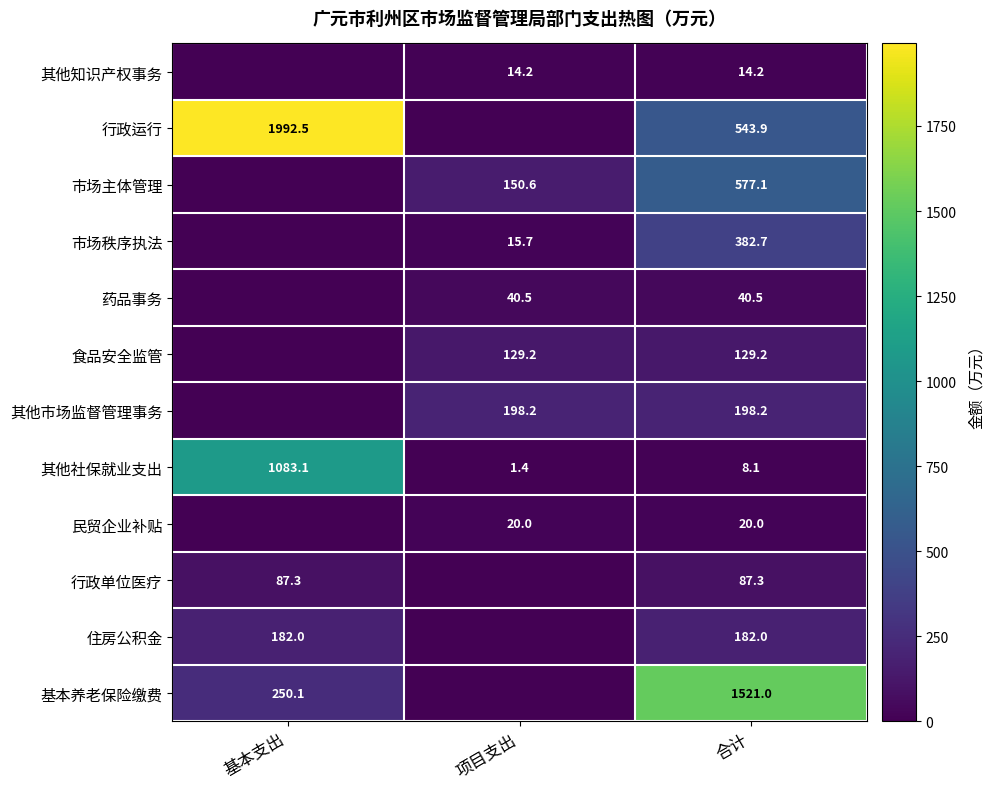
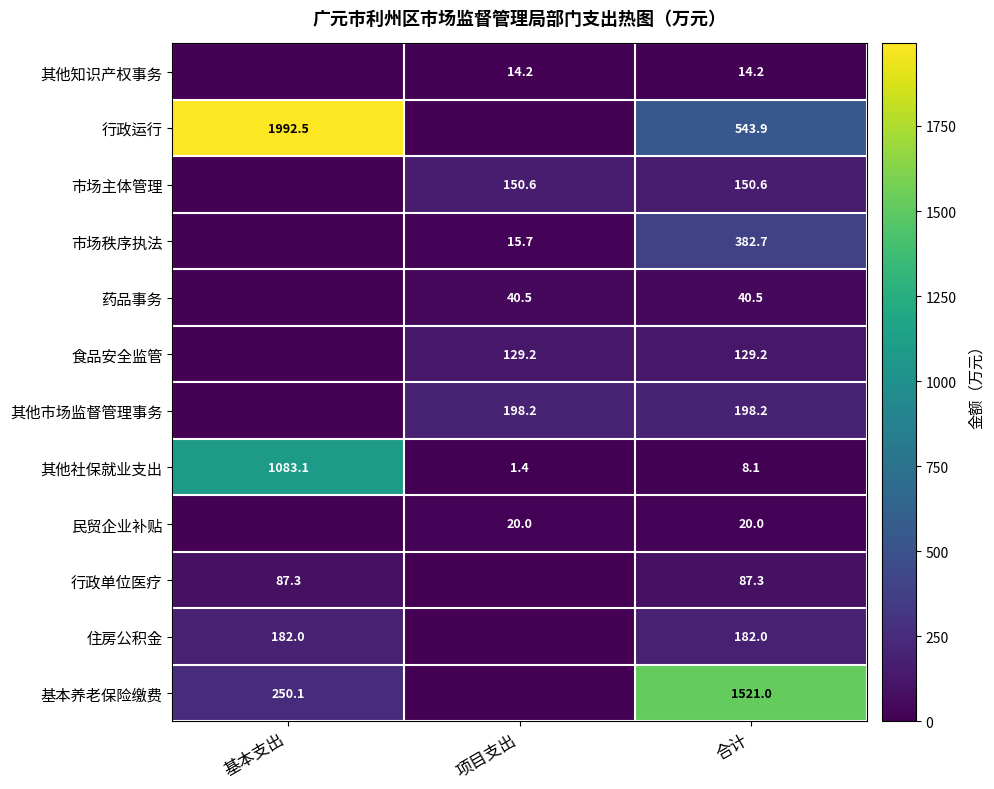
市场主体管理, 合计: 577.1 -> 150.6
